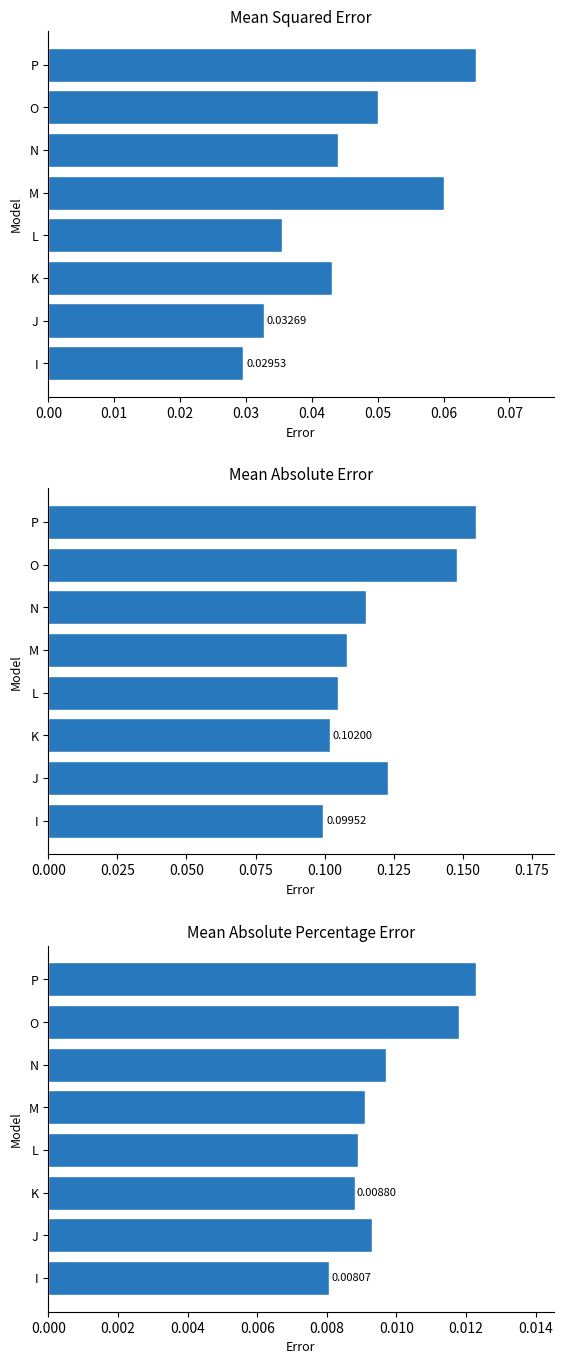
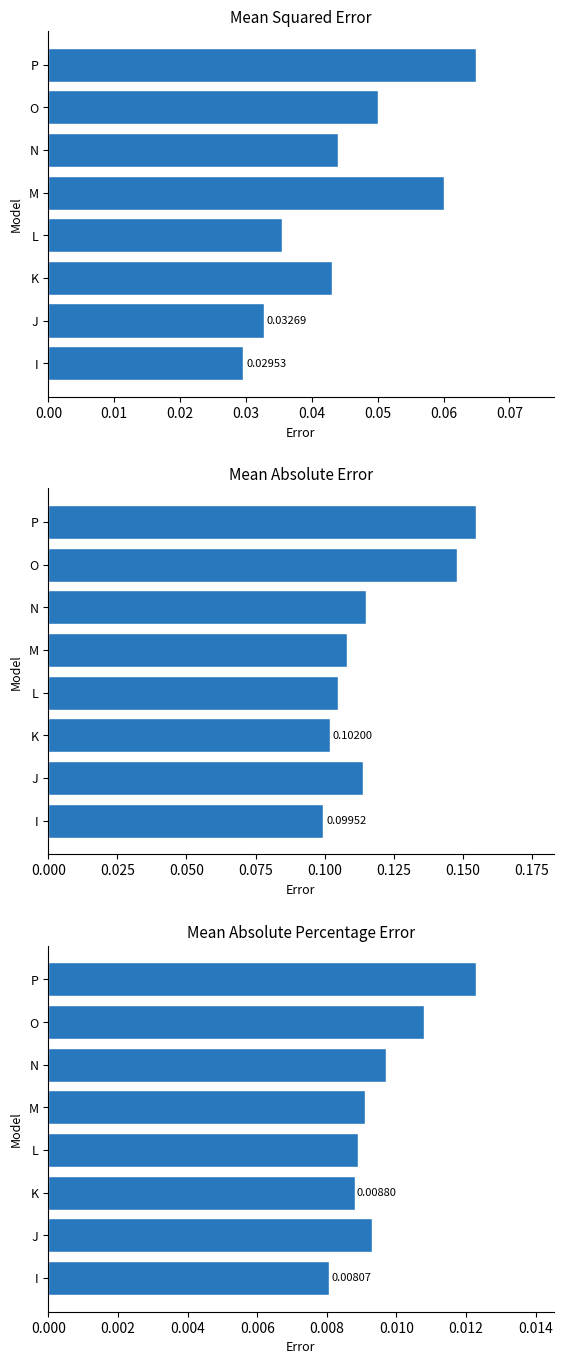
Mean Absolute Error, J: 0.123 -> 0.114
Mean Absolute Percentage Error, O: 0.0118 -> 0.0108
